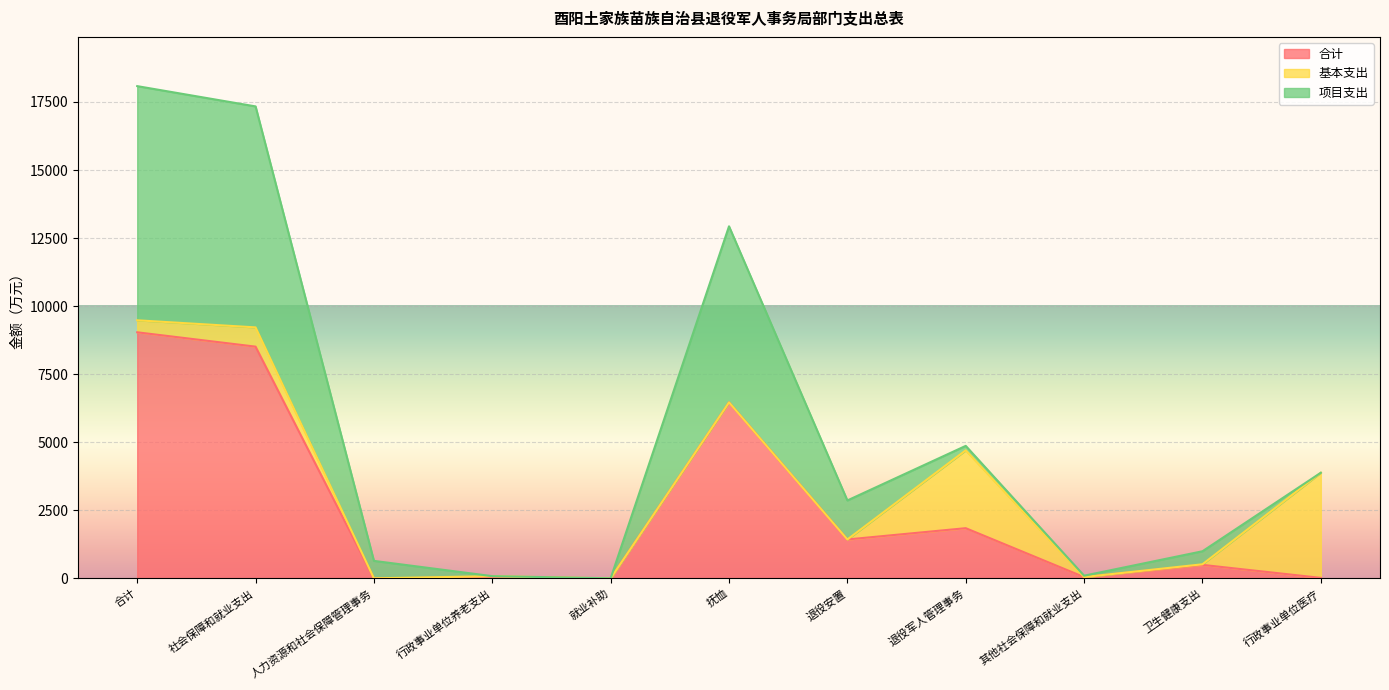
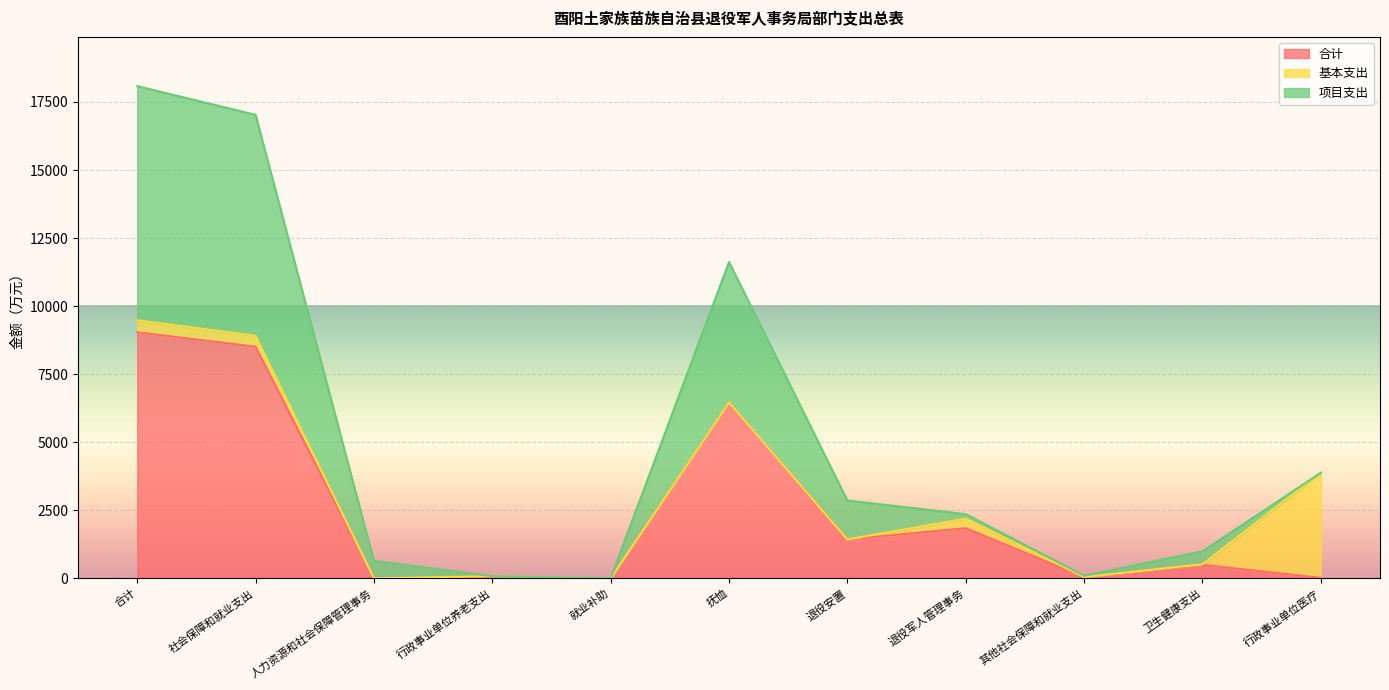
基本支出, 社会保障和就业支出: 700 -> 400
项目支出, 抚恤: 6500 -> 5200
基本支出, 退役军人管理事务: 2900 -> 400
